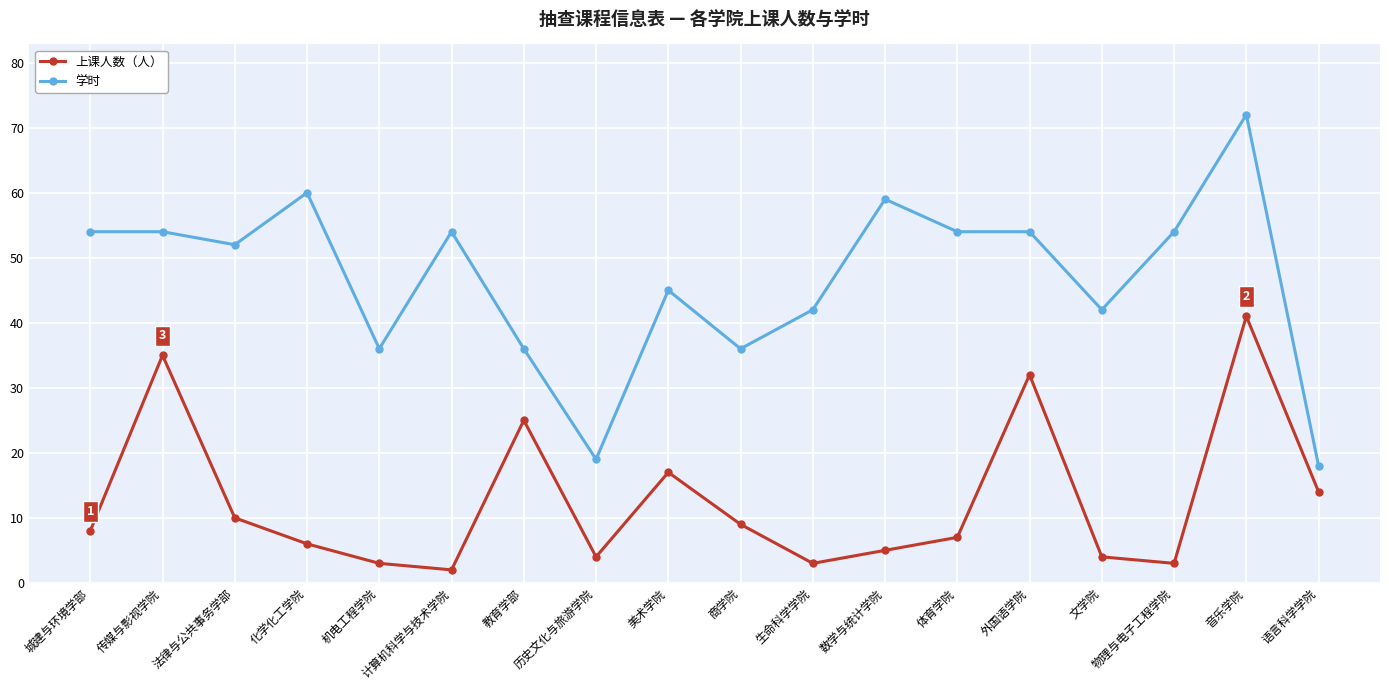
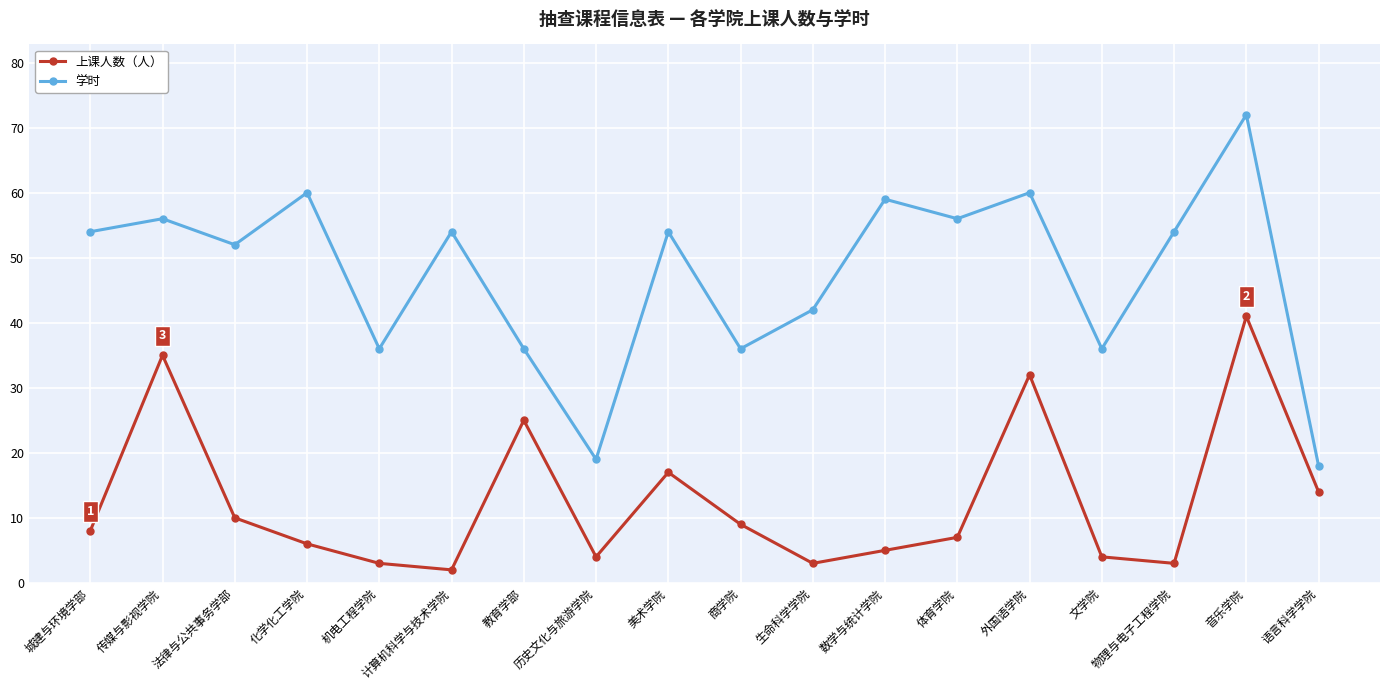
学时, 传媒与影视学院: 54 -> 56
学时, 美术学院: 45 -> 54
学时, 体育学院: 54 -> 56
学时, 外国语学院: 54 -> 60
学时, 文学院: 42 -> 36
